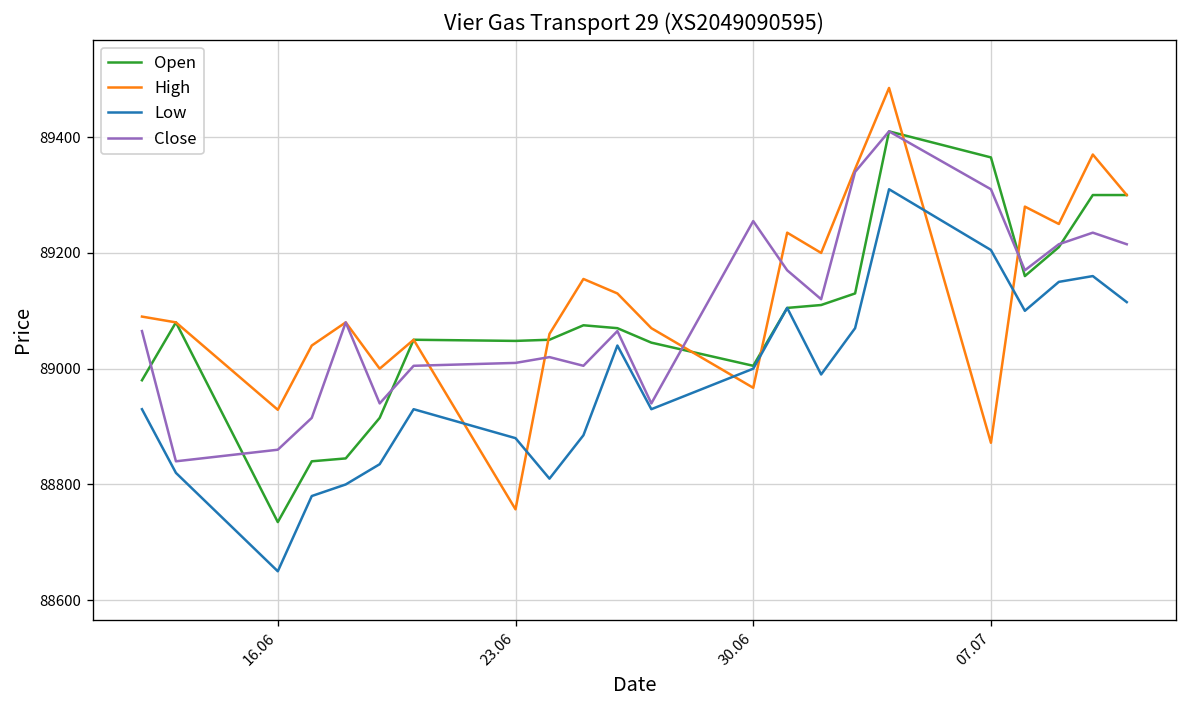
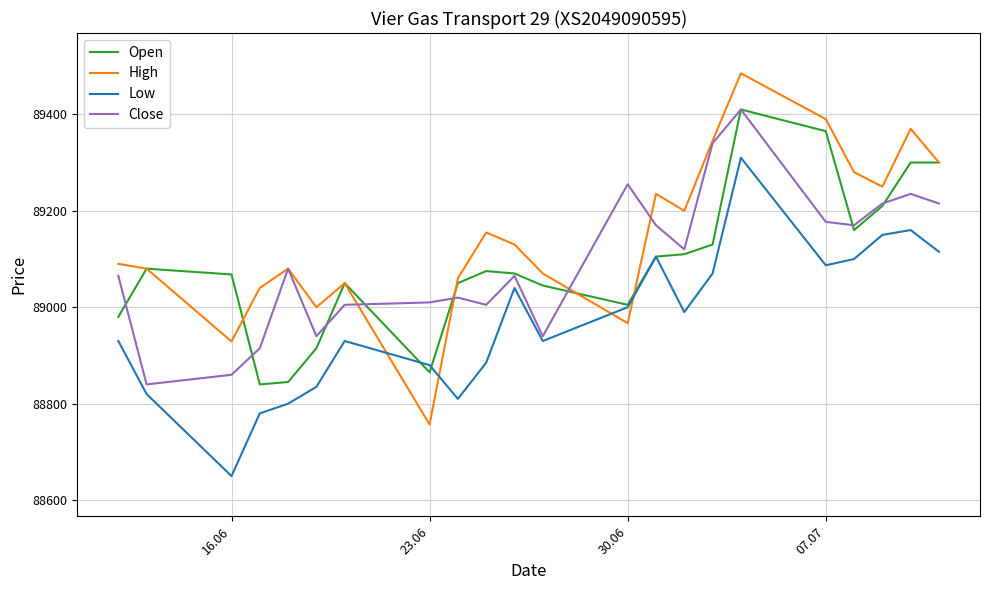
Open, 16.06: 88740 -> 89070
Open, 23.06: 89050 -> 88870
High, 07.07: 88870 -> 89390
Low, 07.07: 89210 -> 89090
Close, 07.07: 89310 -> 89180
